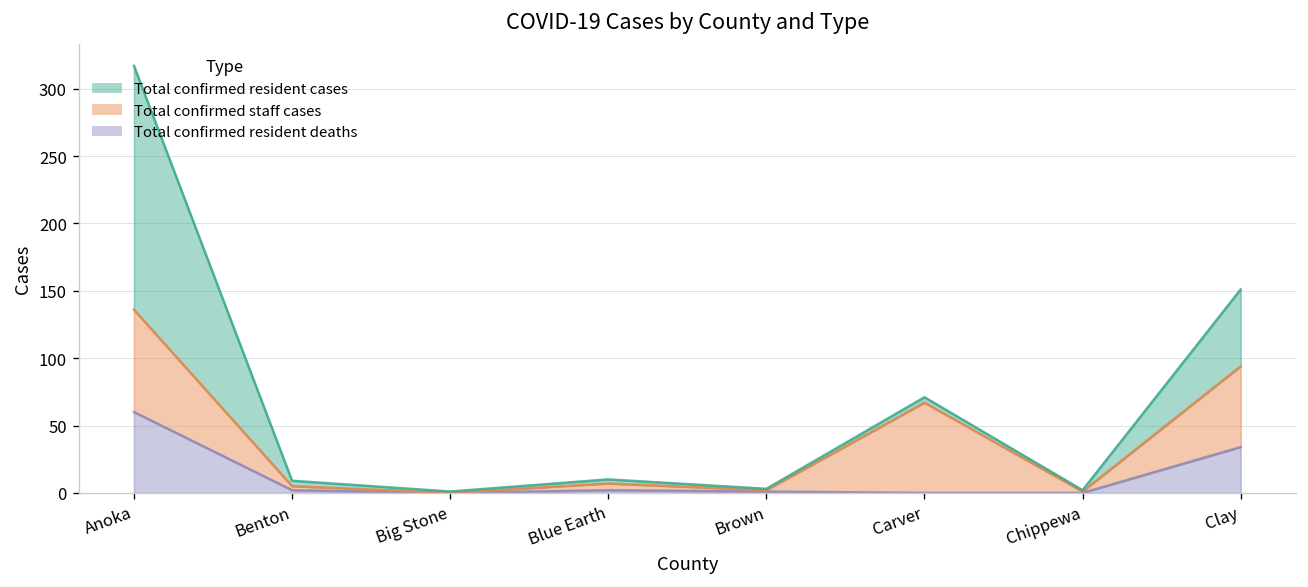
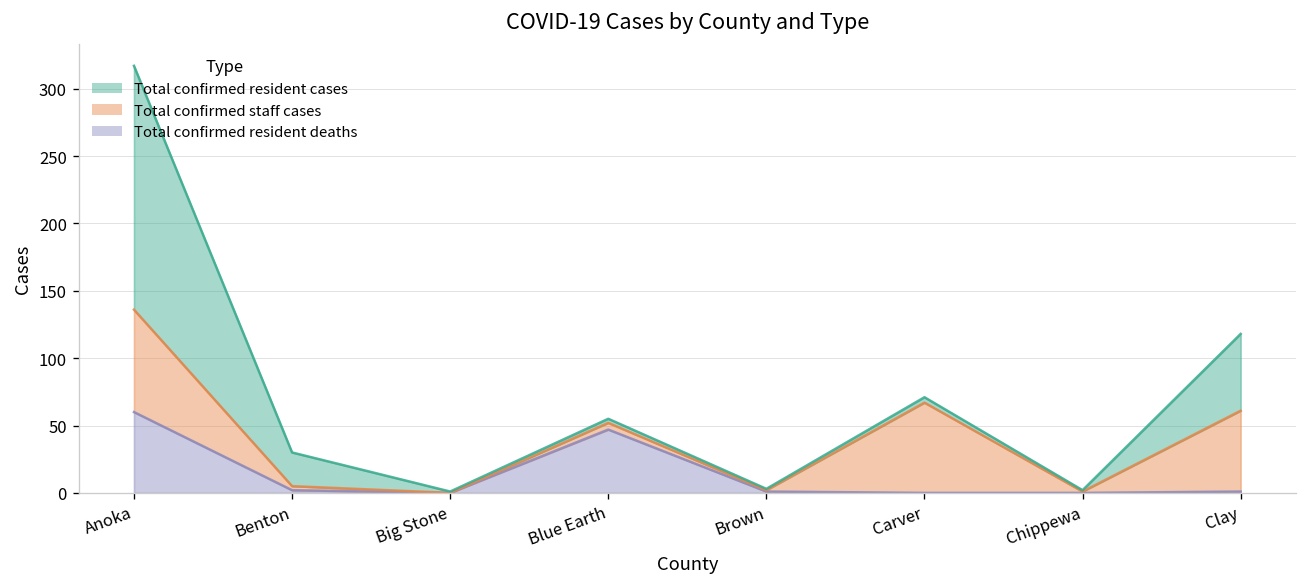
Total confirmed resident cases, Benton: 4 -> 25
Total confirmed resident deaths, Blue Earth: 2 -> 47
Total confirmed resident deaths, Clay: 34 -> 1
